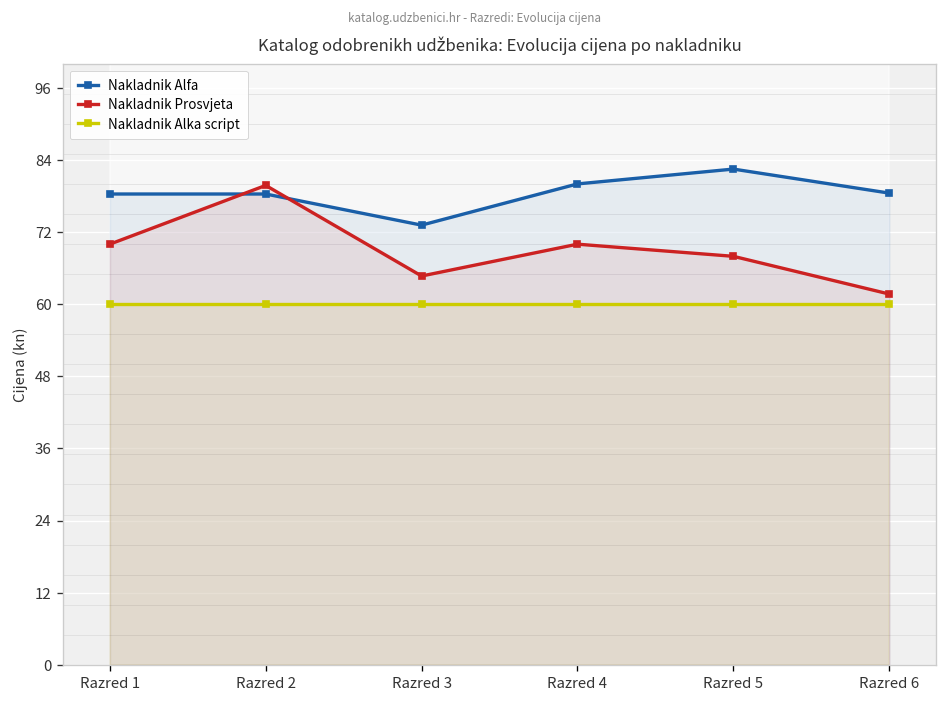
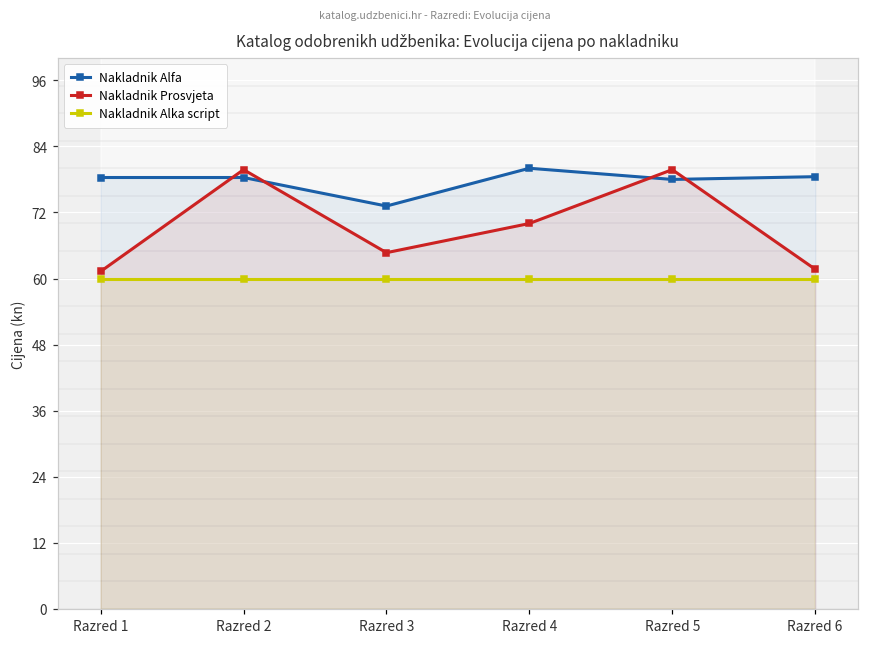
Nakladnik Prosvjeta, Razred 1: 70 -> 61
Nakladnik Alfa, Razred 5: 83 -> 78
Nakladnik Prosvjeta, Razred 5: 68 -> 80
